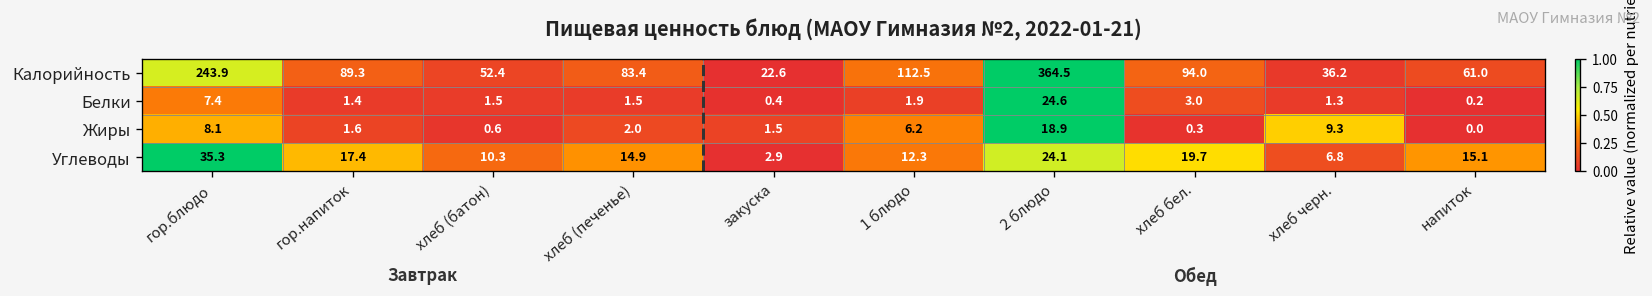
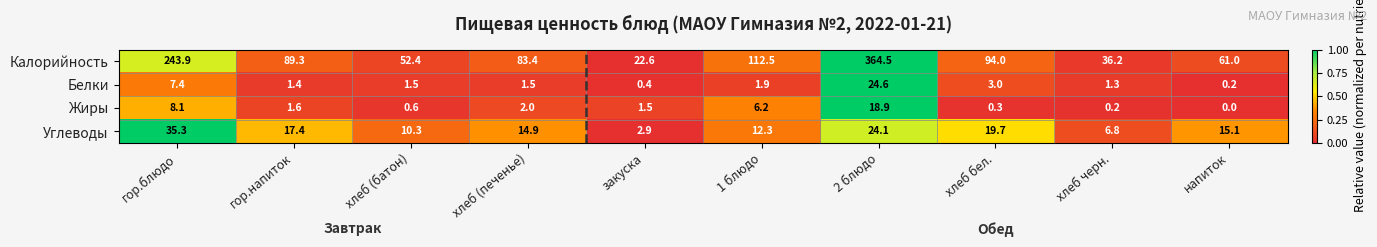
Жиры, хлеб черн.: 9.3 -> 0.2
